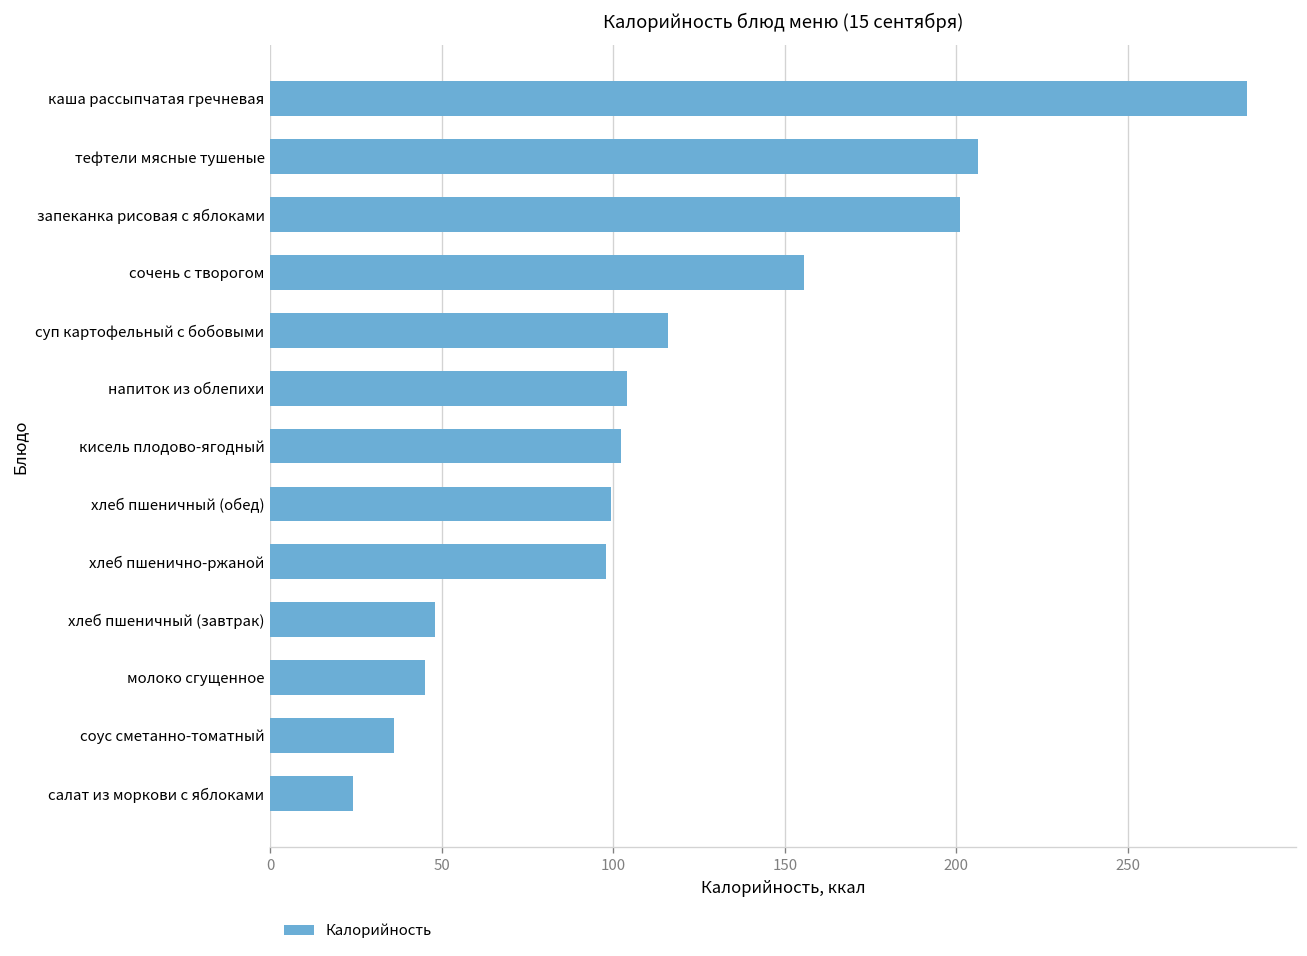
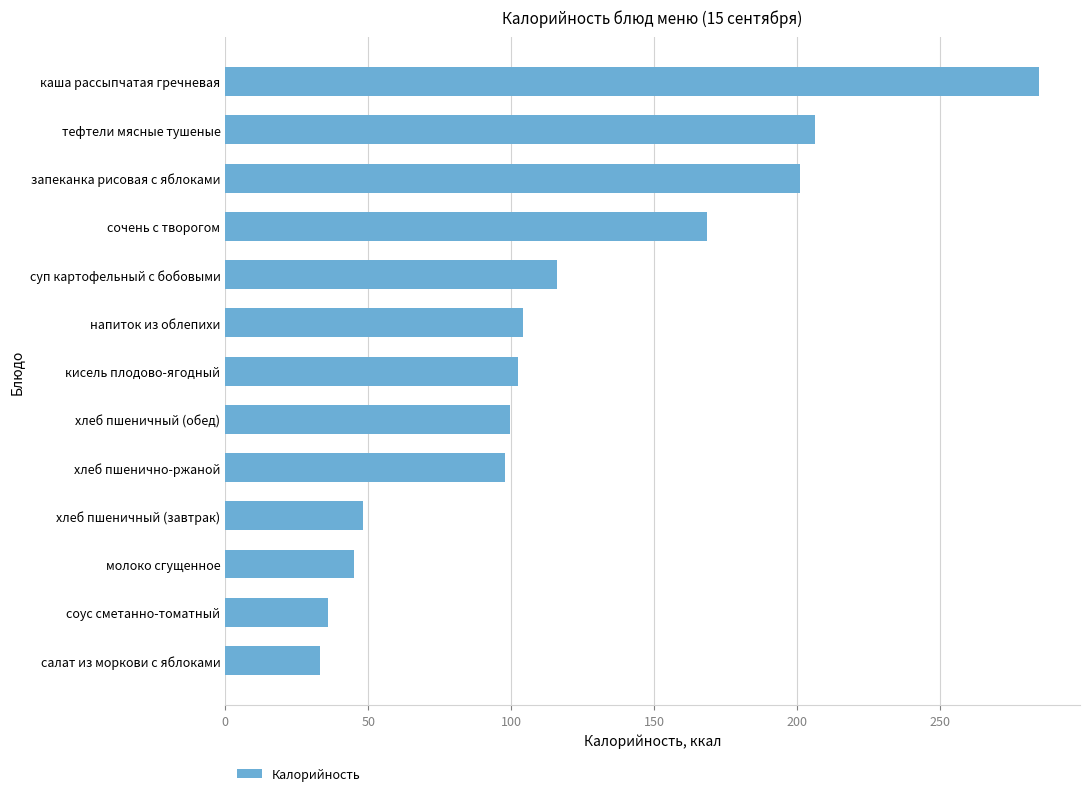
сочень с творогом: 156 -> 169
салат из моркови с яблоками: 24 -> 33
